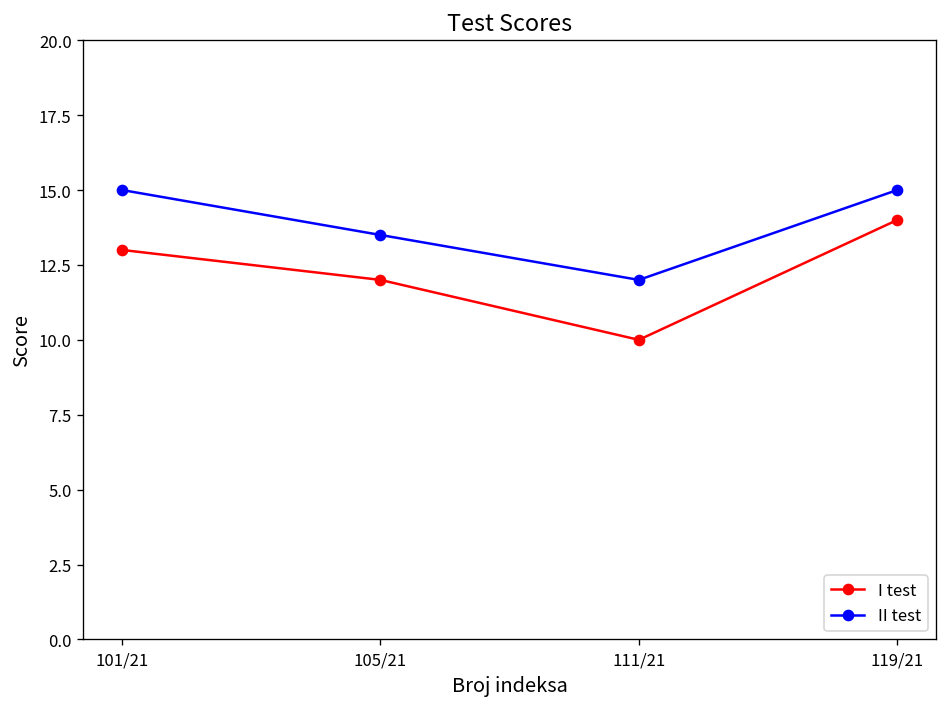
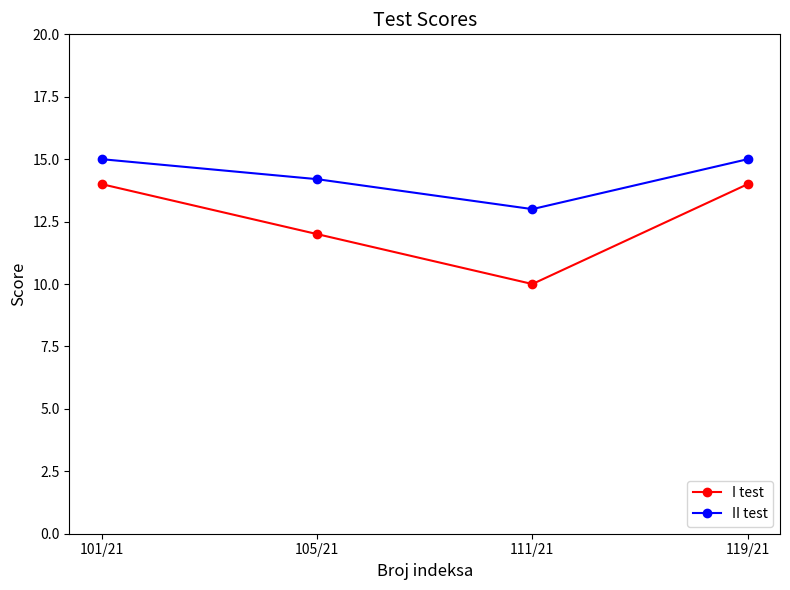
I test, 101/21: 13 -> 14
II test, 105/21: 13.5 -> 14.2
II test, 111/21: 12 -> 13
